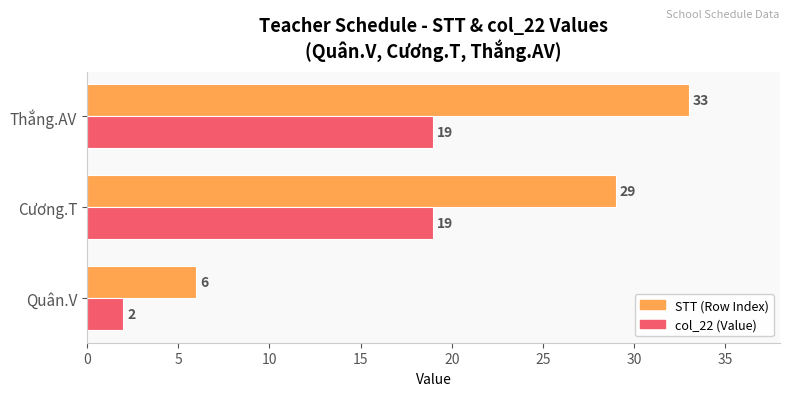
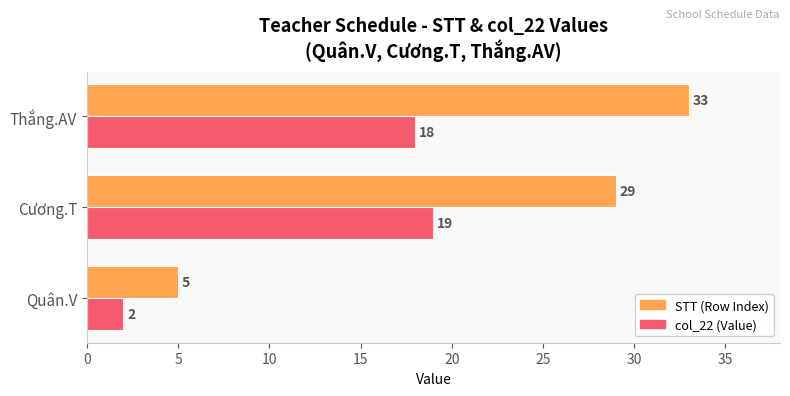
col_22 (Value), Thắng.AV: 19 -> 18
STT (Row Index), Quân.V: 6 -> 5
